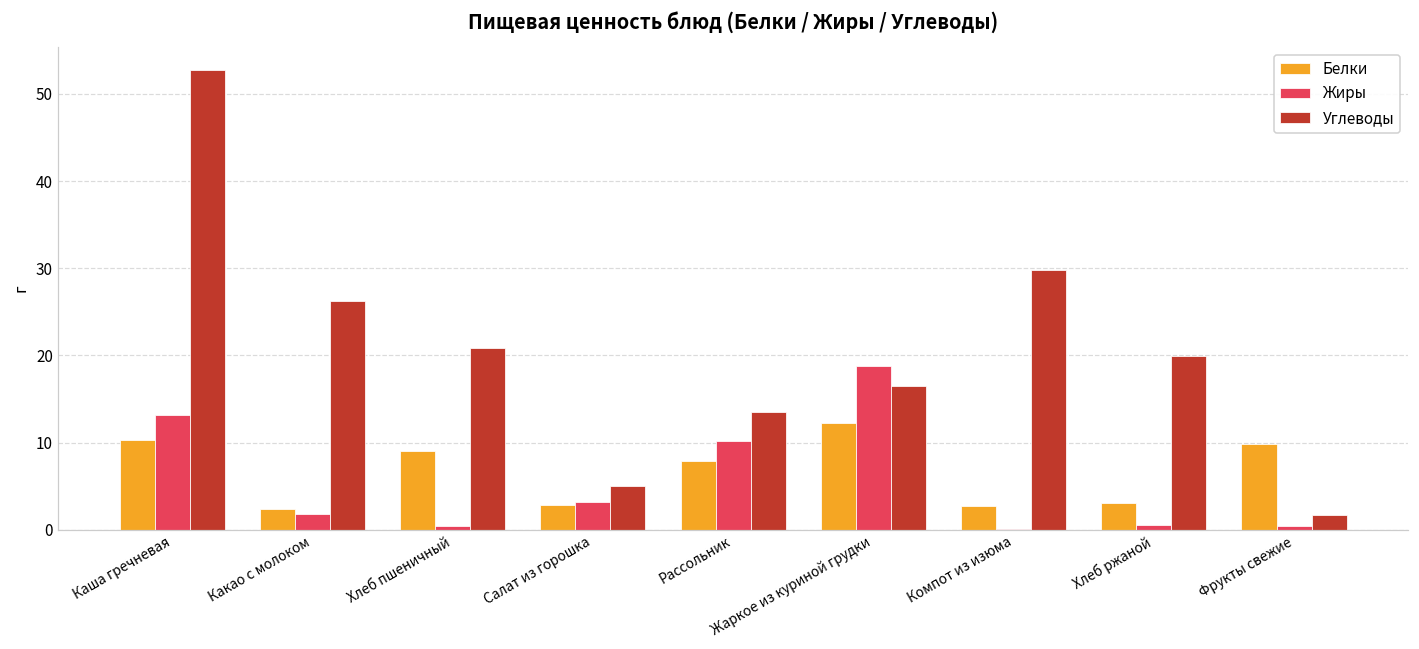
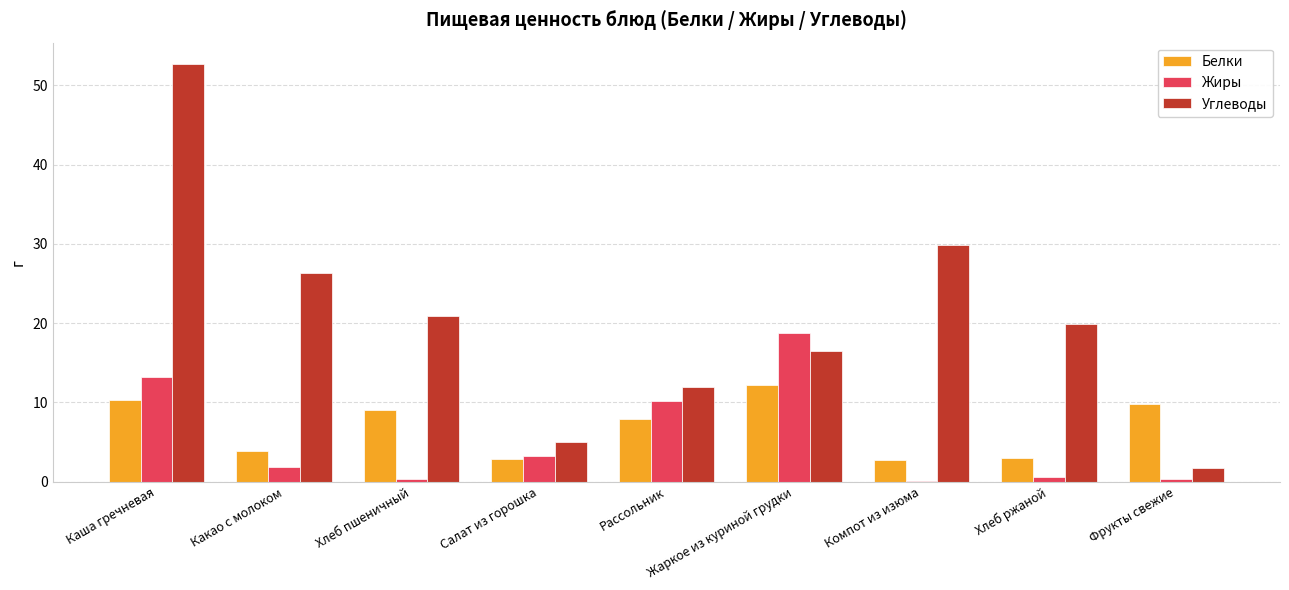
Белки, Какао с молоком: 2 -> 4
Углеводы, Рассольник: 14 -> 12
